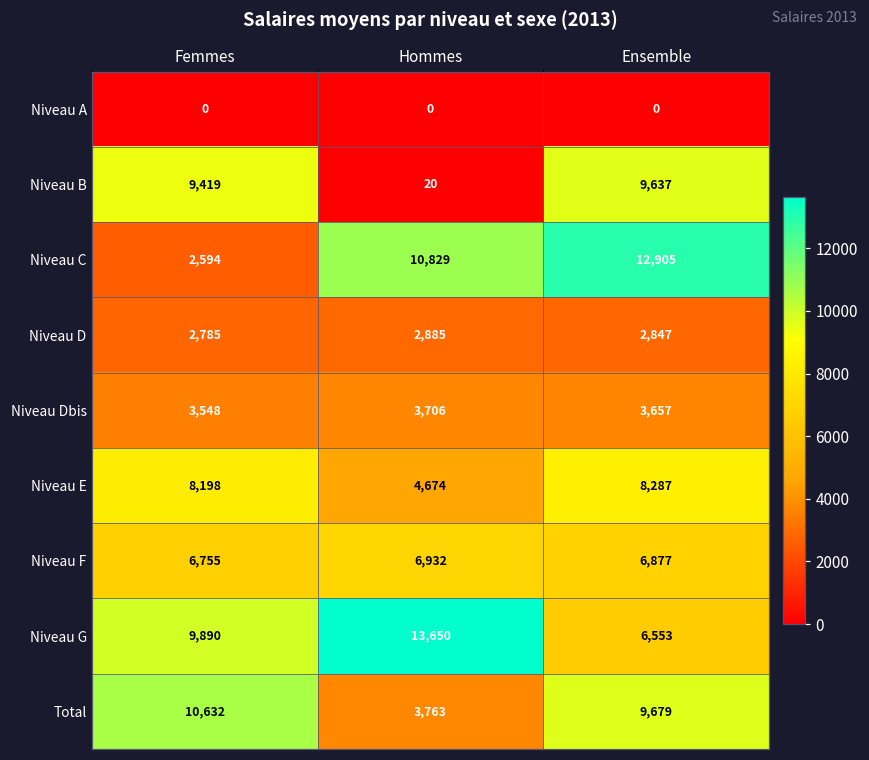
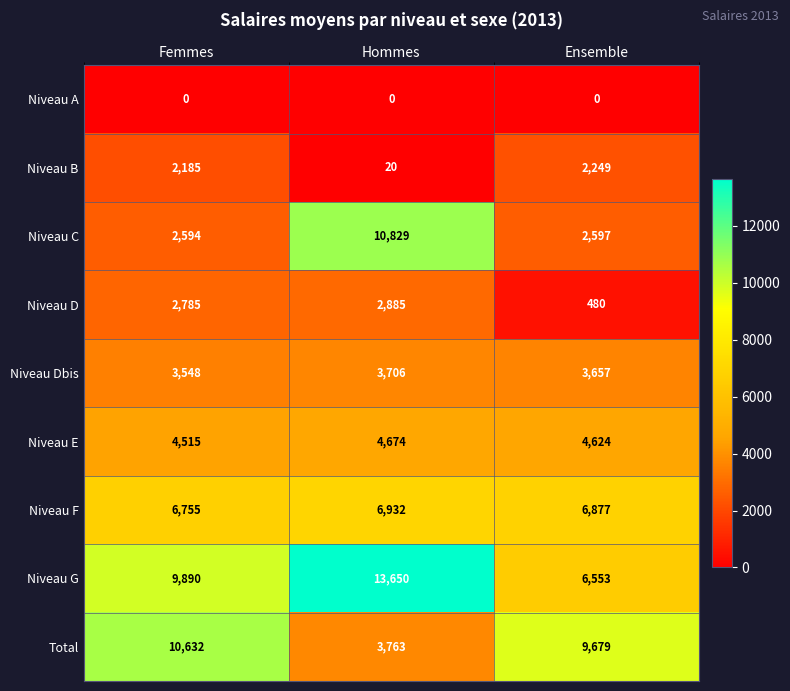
Niveau B, Femmes: 9,419 -> 2,185
Niveau B, Ensemble: 9,637 -> 2,249
Niveau C, Ensemble: 12,905 -> 2,597
Niveau D, Ensemble: 2,847 -> 480
Niveau E, Femmes: 8,198 -> 4,515
Niveau E, Ensemble: 8,287 -> 4,624
